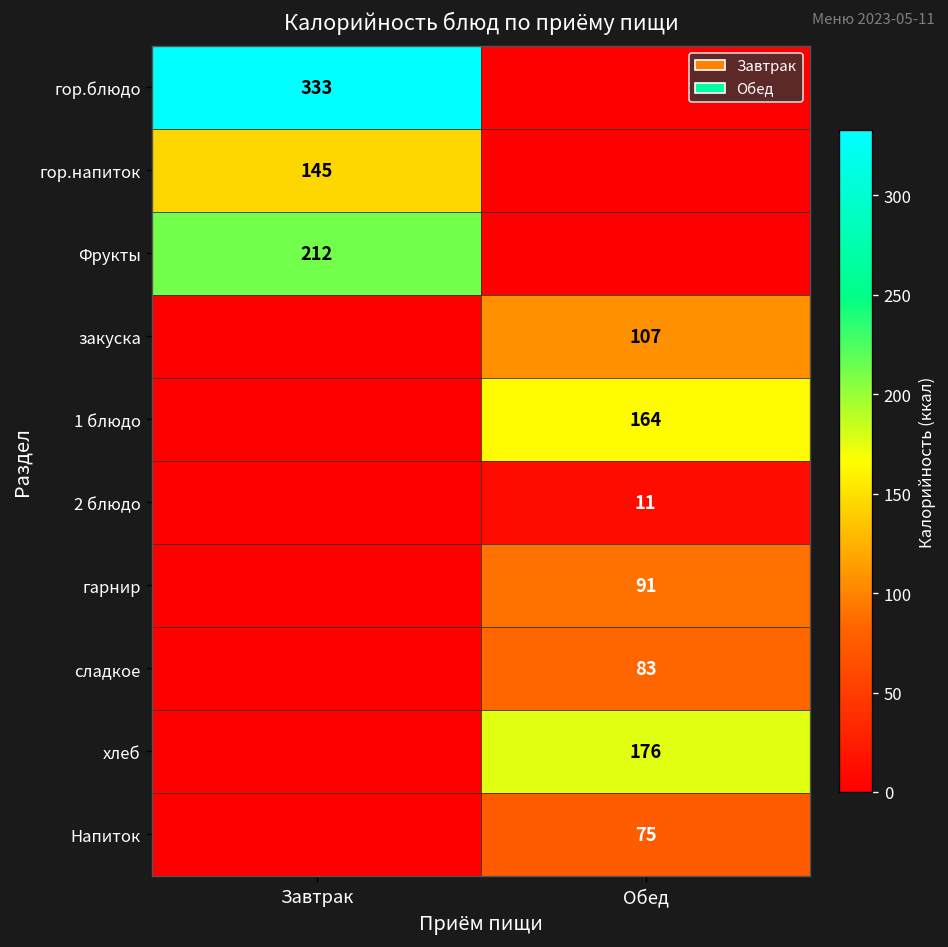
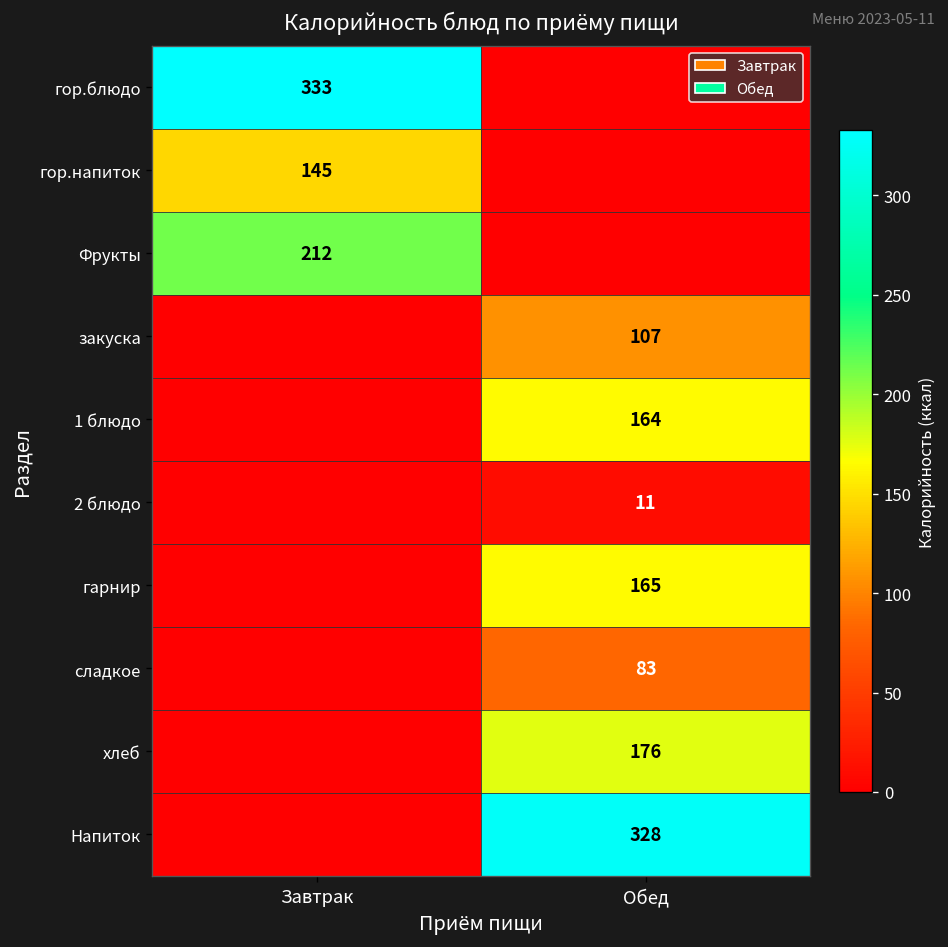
гарнир, Обед: 91 -> 165
Напиток, Обед: 75 -> 328
